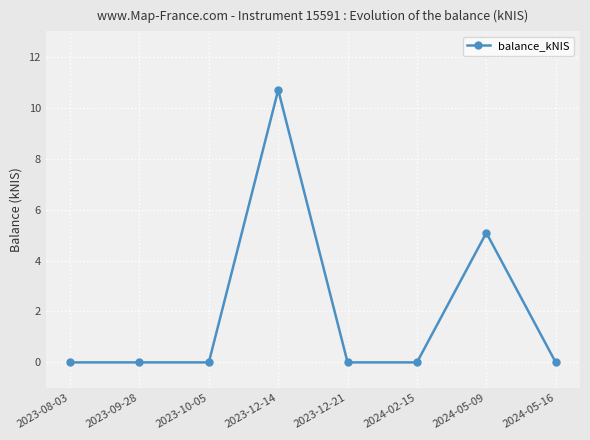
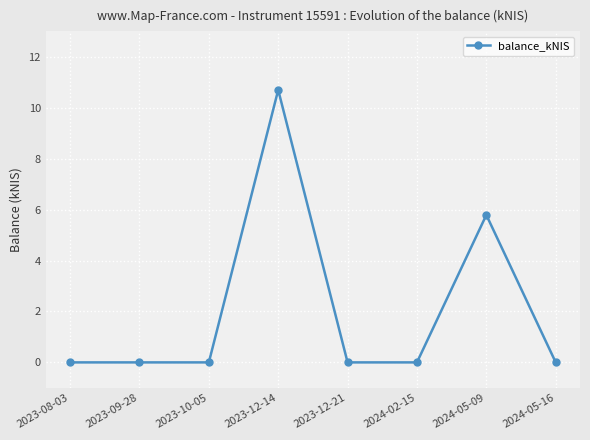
2024-05-09: 5.1 -> 5.8
